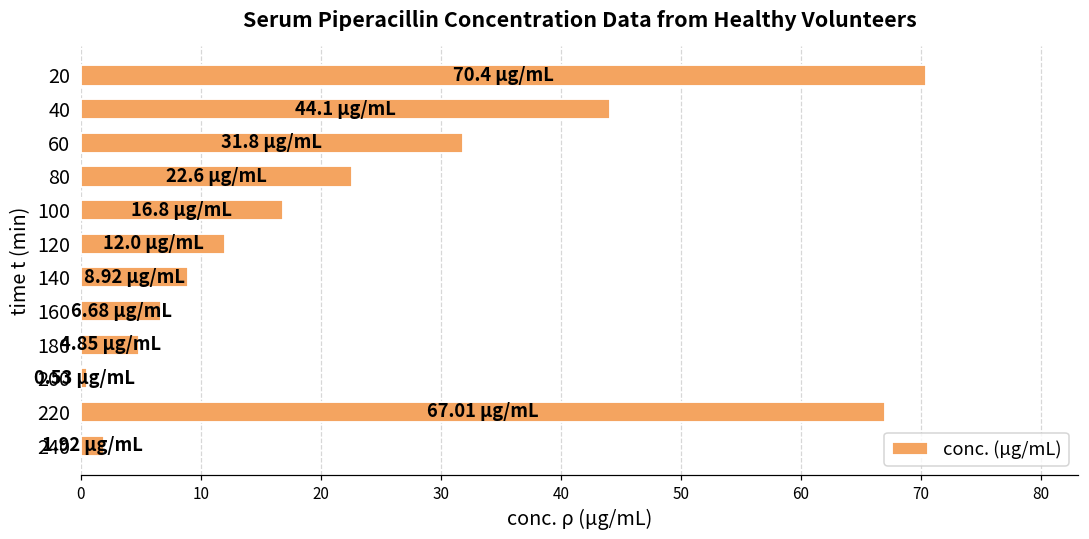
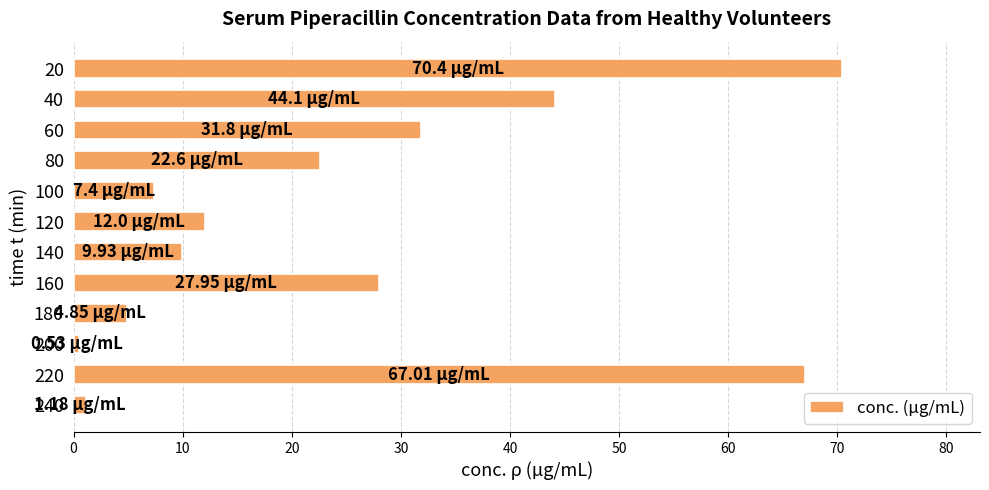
100: 16.8 -> 7.4
140: 8.92 -> 9.93
160: 6.68 -> 27.95
240: 1.92 -> 1.18
